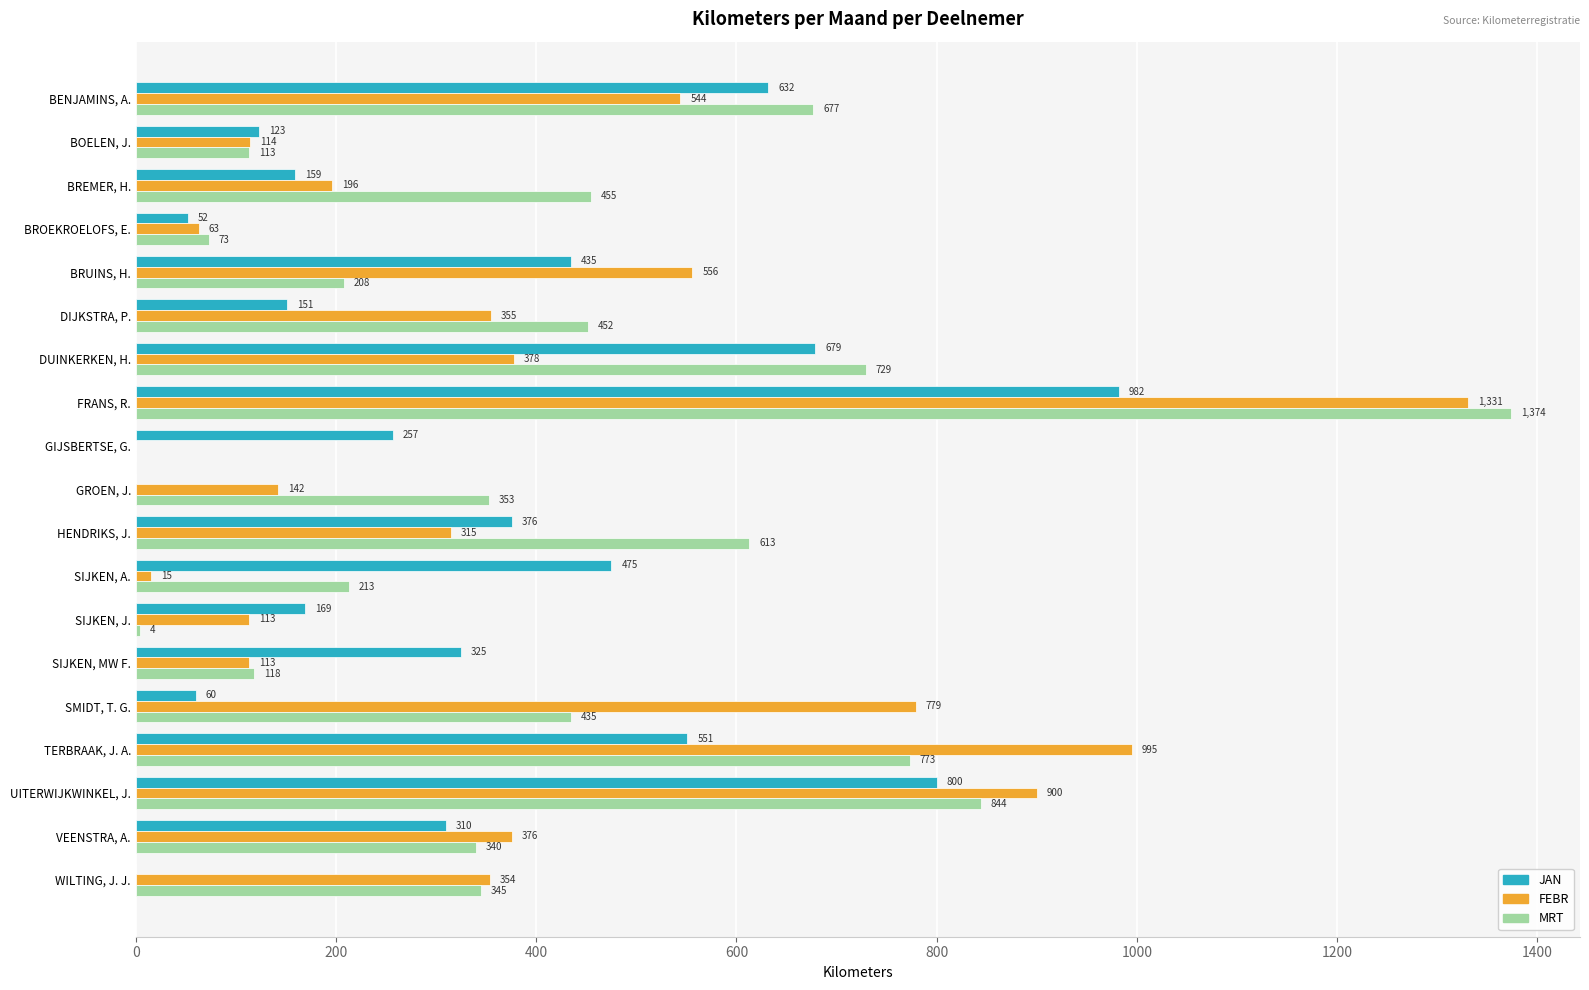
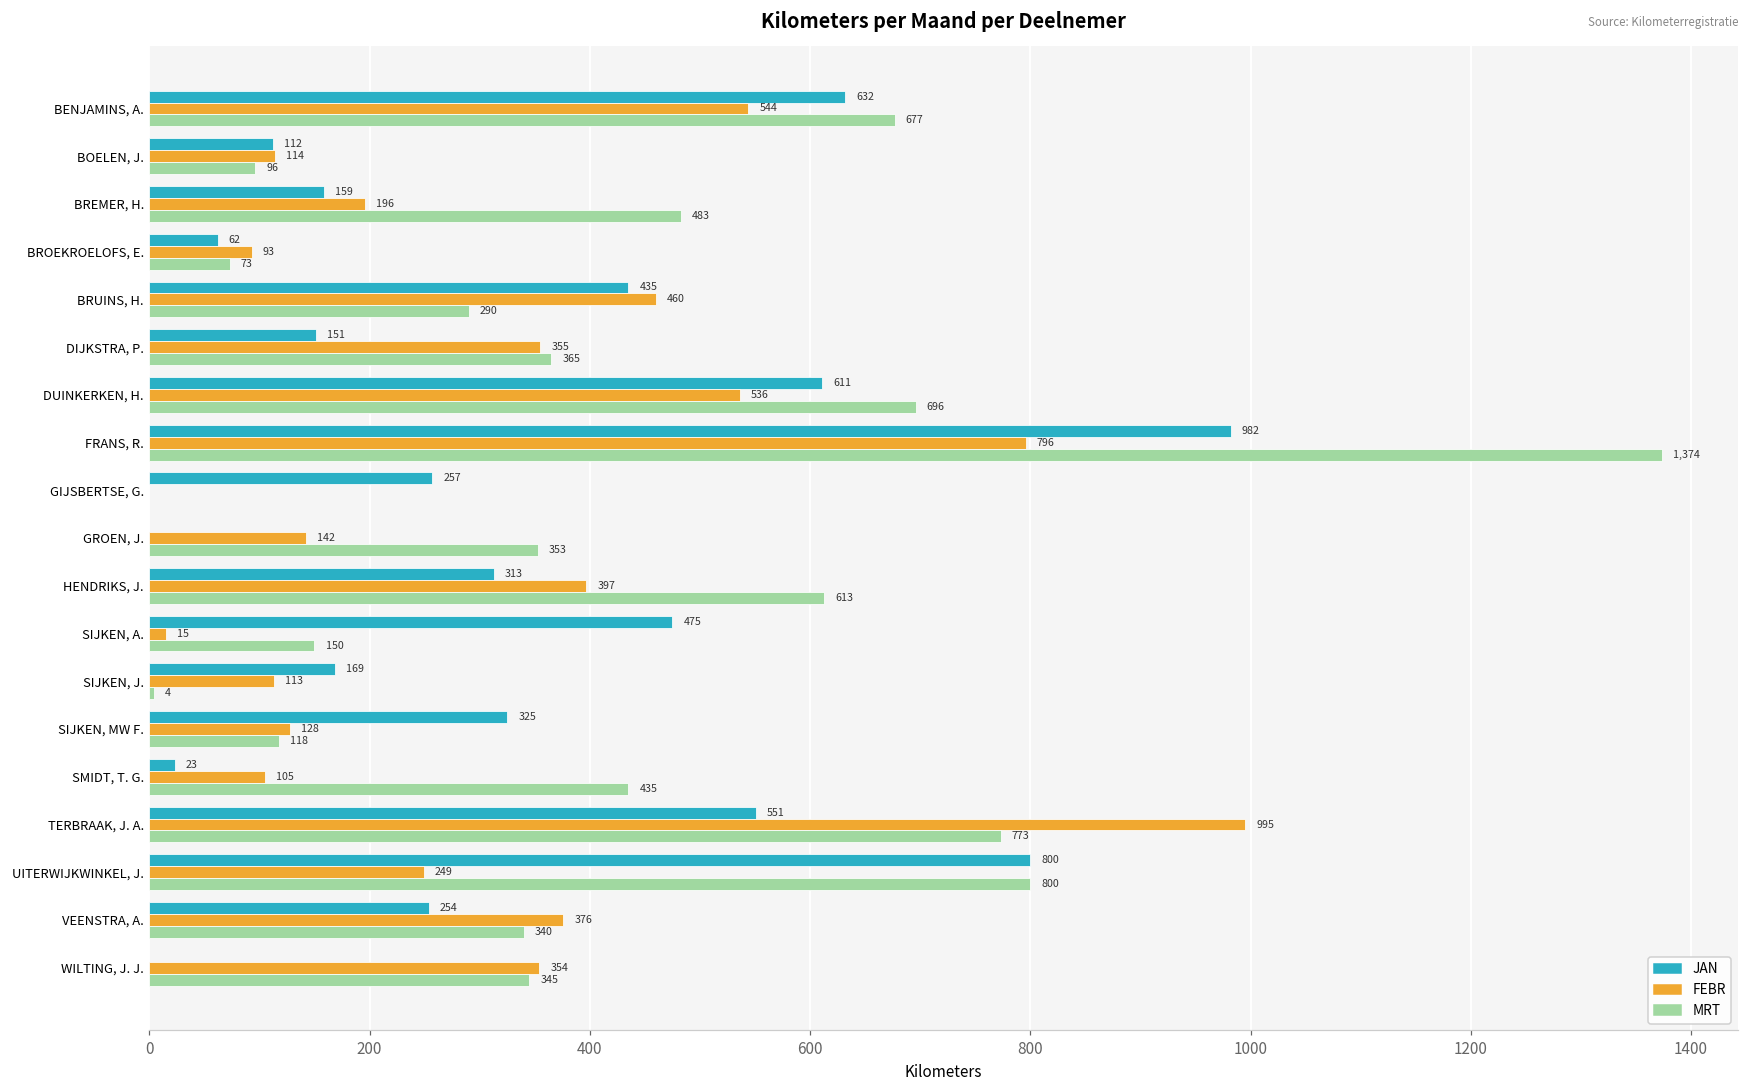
JAN, BOELEN, J.: 123 -> 112
MRT, BOELEN, J.: 113 -> 96
MRT, BREMER, H.: 455 -> 483
JAN, BROEKROELOFS, E.: 52 -> 62
FEBR, BROEKROELOFS, E.: 63 -> 93
FEBR, BRUINS, H.: 556 -> 460
MRT, BRUINS, H.: 208 -> 290
MRT, DIJKSTRA, P.: 452 -> 365
JAN, DUINKERKEN, H.: 679 -> 611
FEBR, DUINKERKEN, H.: 378 -> 536
MRT, DUINKERKEN, H.: 729 -> 696
FEBR, FRANS, R.: 1,331 -> 796
JAN, HENDRIKS, J.: 376 -> 313
FEBR, HENDRIKS, J.: 315 -> 397
MRT, SIJKEN, A.: 213 -> 150
FEBR, SIJKEN, MW F.: 113 -> 128
JAN, SMIDT, T. G.: 60 -> 23
FEBR, SMIDT, T. G.: 779 -> 105
FEBR, UITERWIJKWINKEL, J.: 900 -> 249
MRT, UITERWIJKWINKEL, J.: 844 -> 800
JAN, VEENSTRA, A.: 310 -> 254
